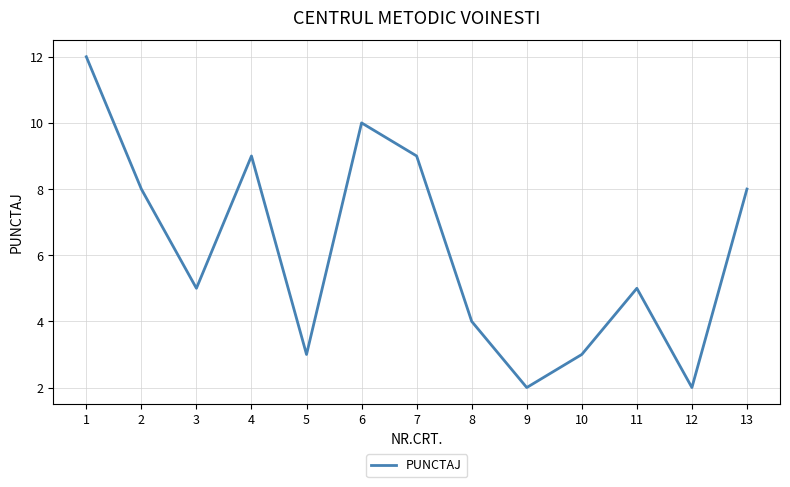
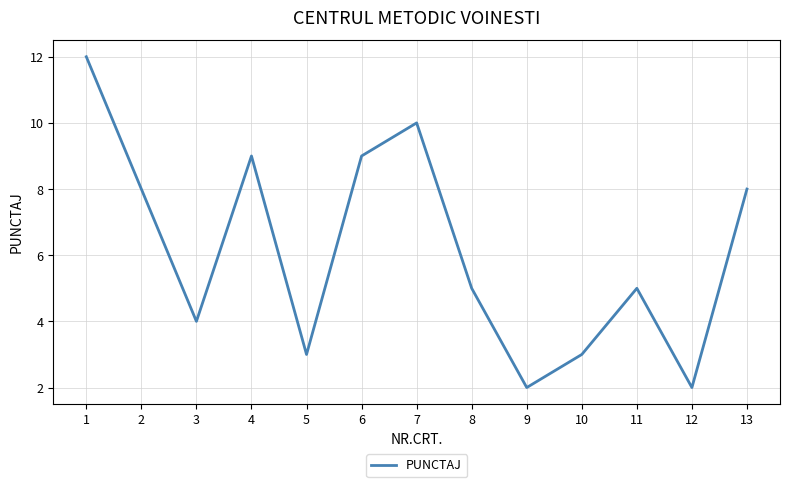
3: 5 -> 4
6: 10 -> 9
7: 9 -> 10
8: 4 -> 5
